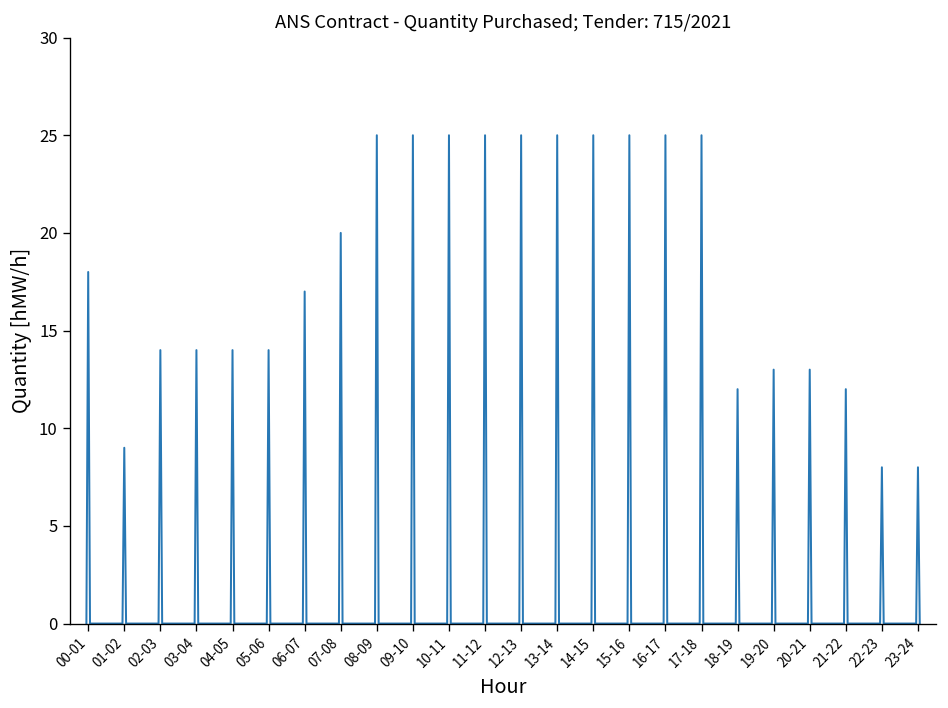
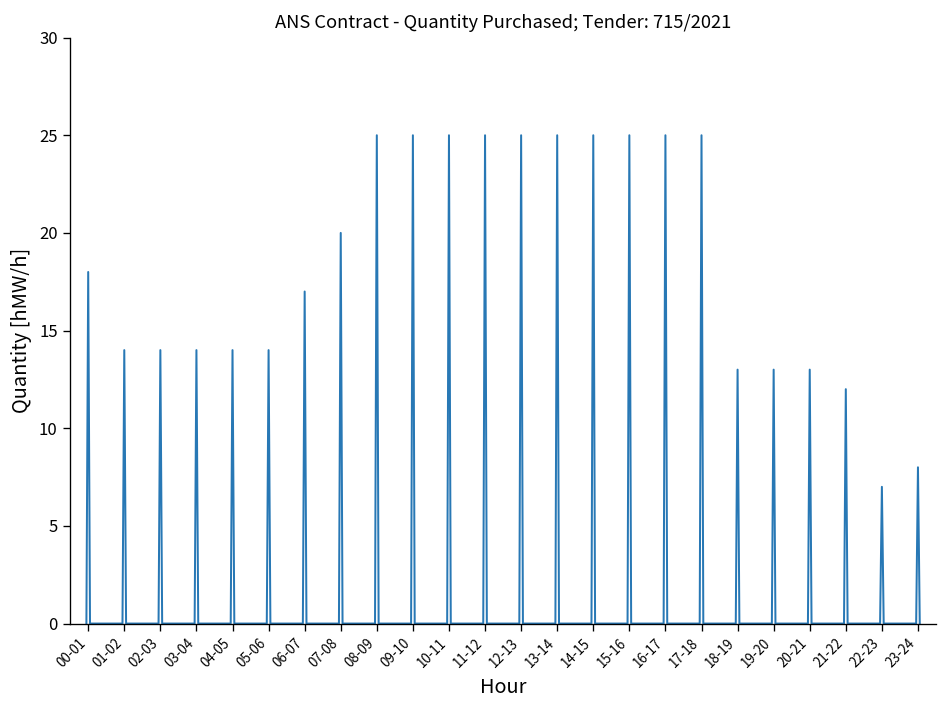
01-02: 9 -> 14
18-19: 12 -> 13
22-23: 8 -> 7
